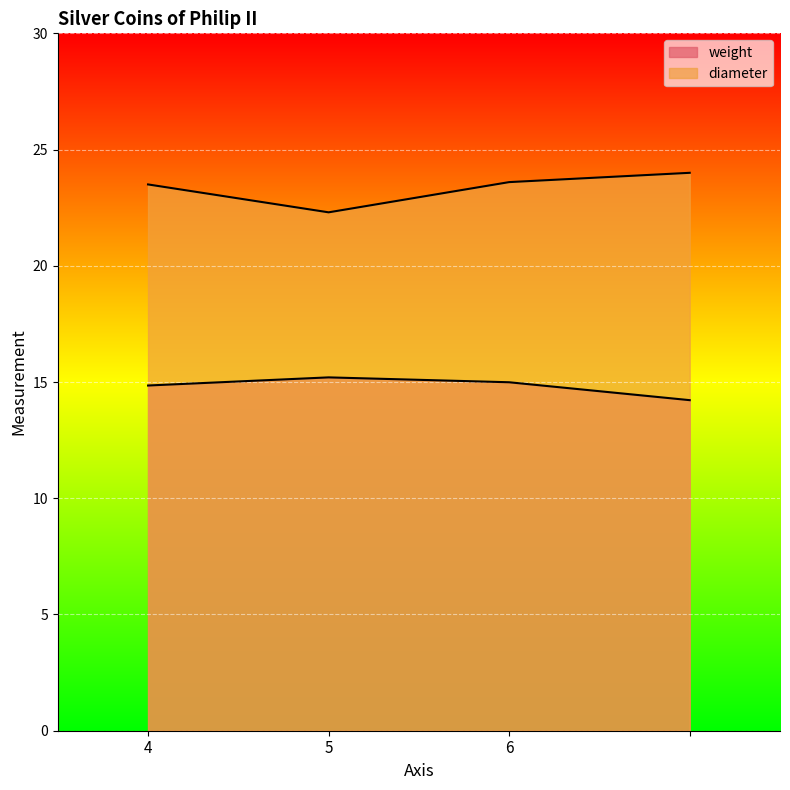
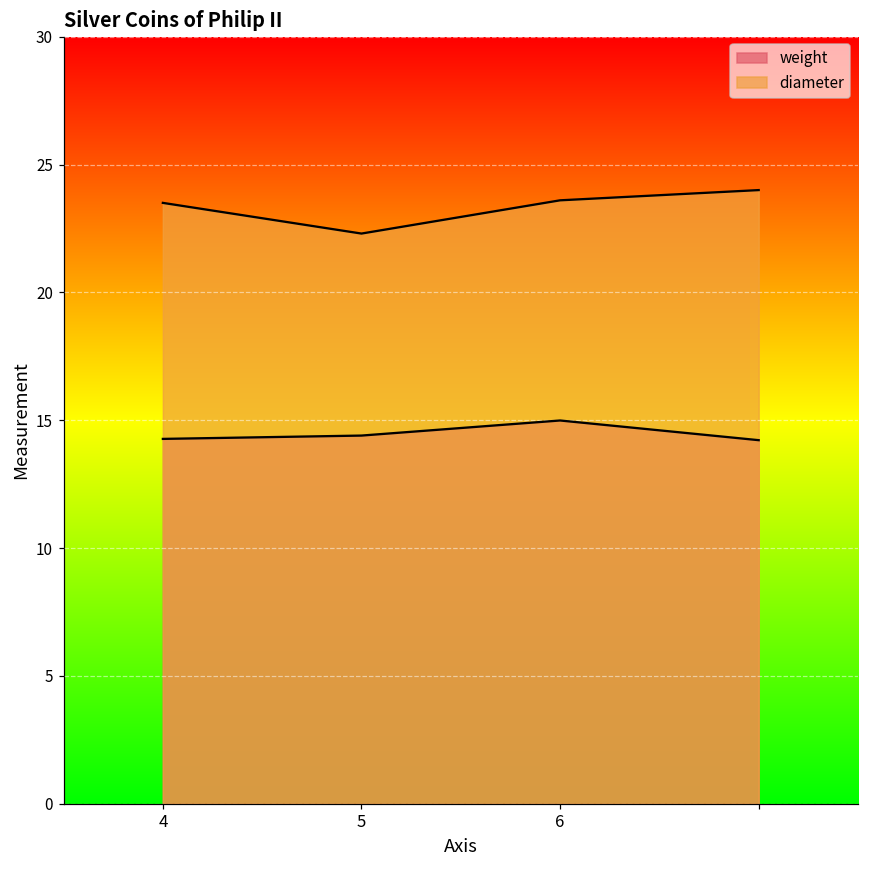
weight, 4: 14.9 -> 14.3
weight, 5: 15.2 -> 14.4
